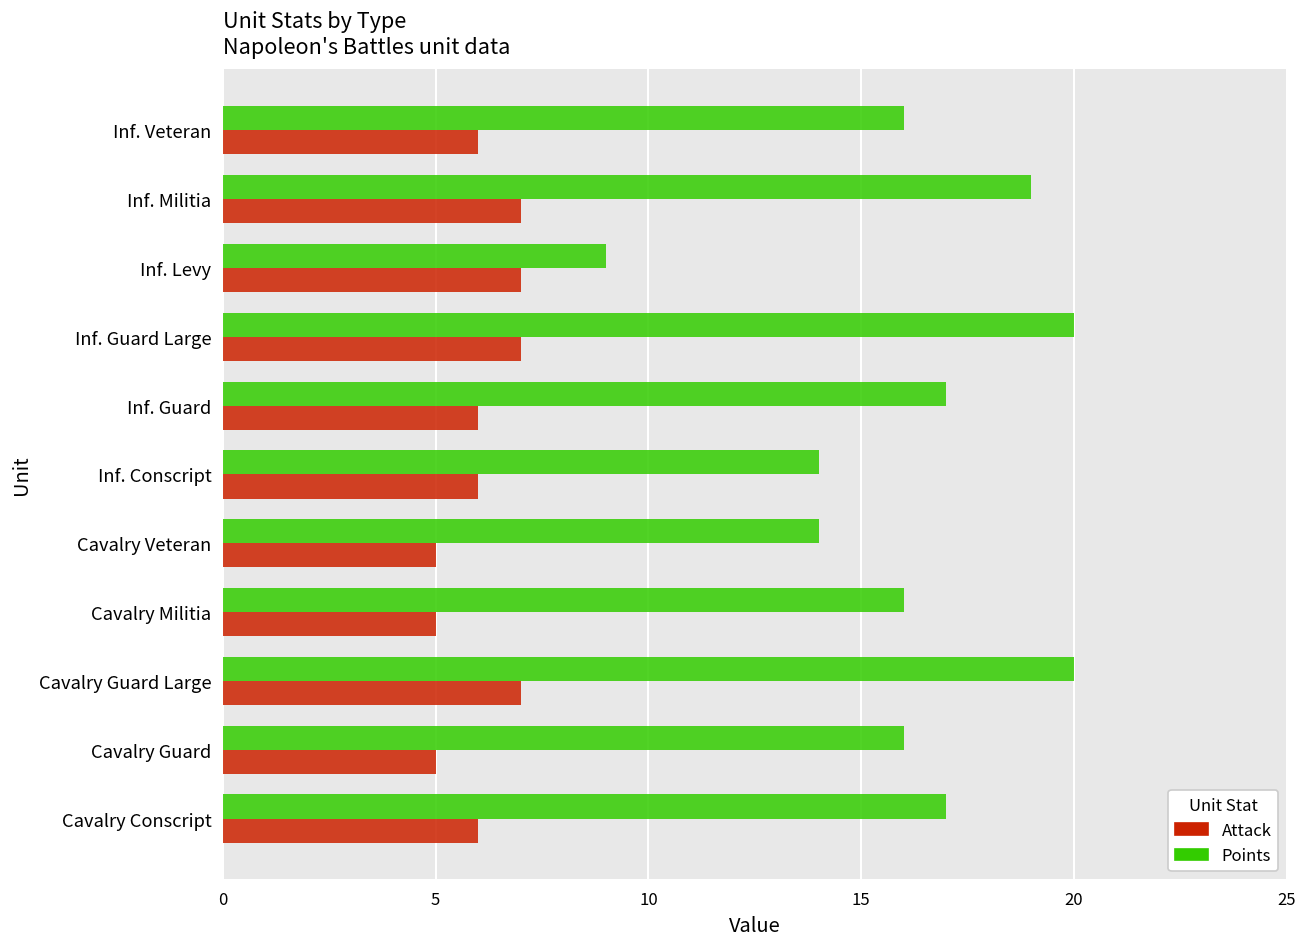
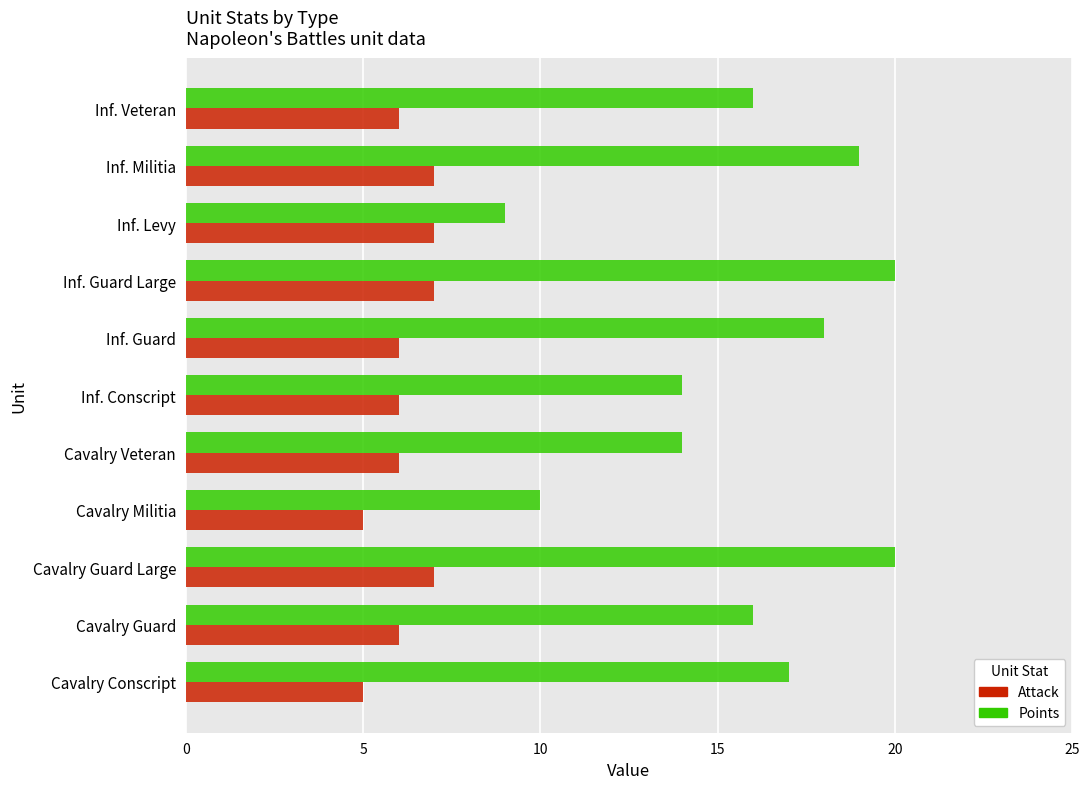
Points, Inf. Guard: 17 -> 18
Attack, Cavalry Veteran: 5 -> 6
Points, Cavalry Militia: 16 -> 10
Attack, Cavalry Guard: 5 -> 6
Attack, Cavalry Conscript: 6 -> 5
